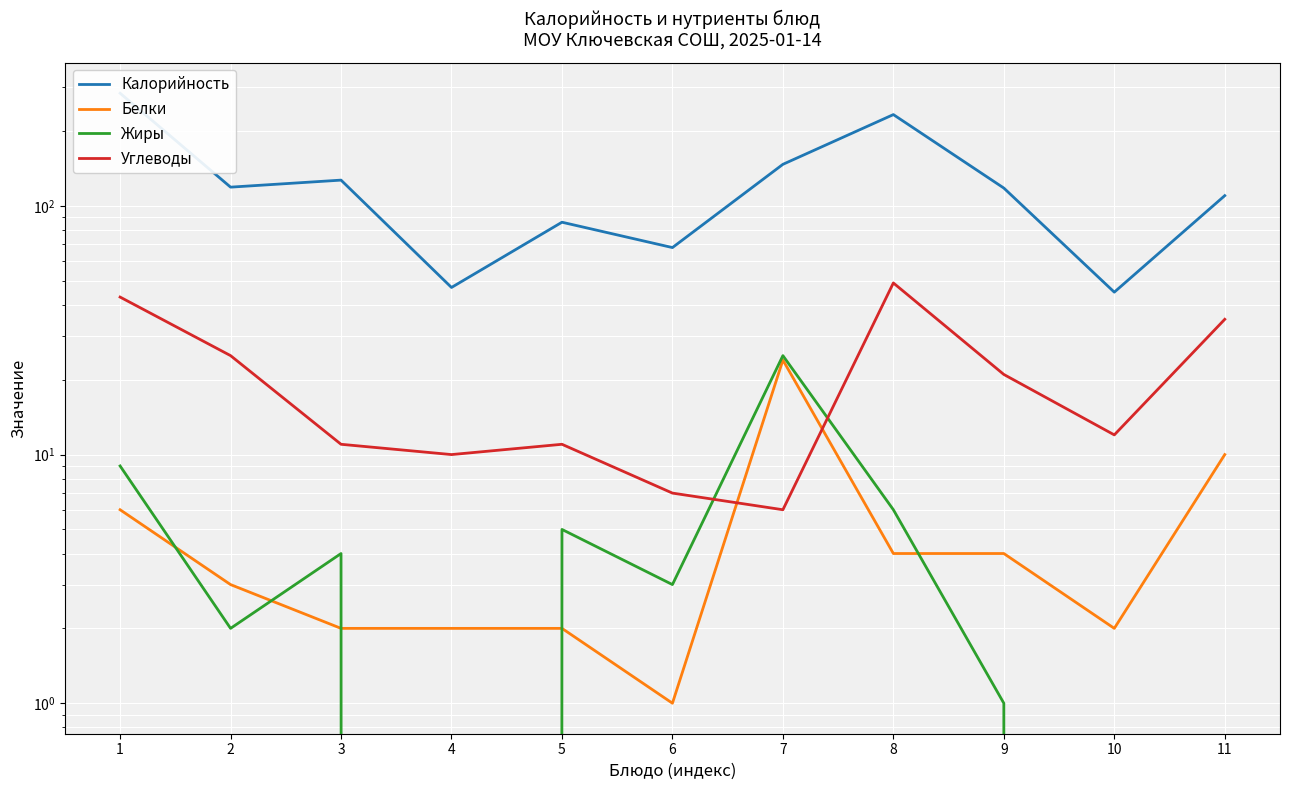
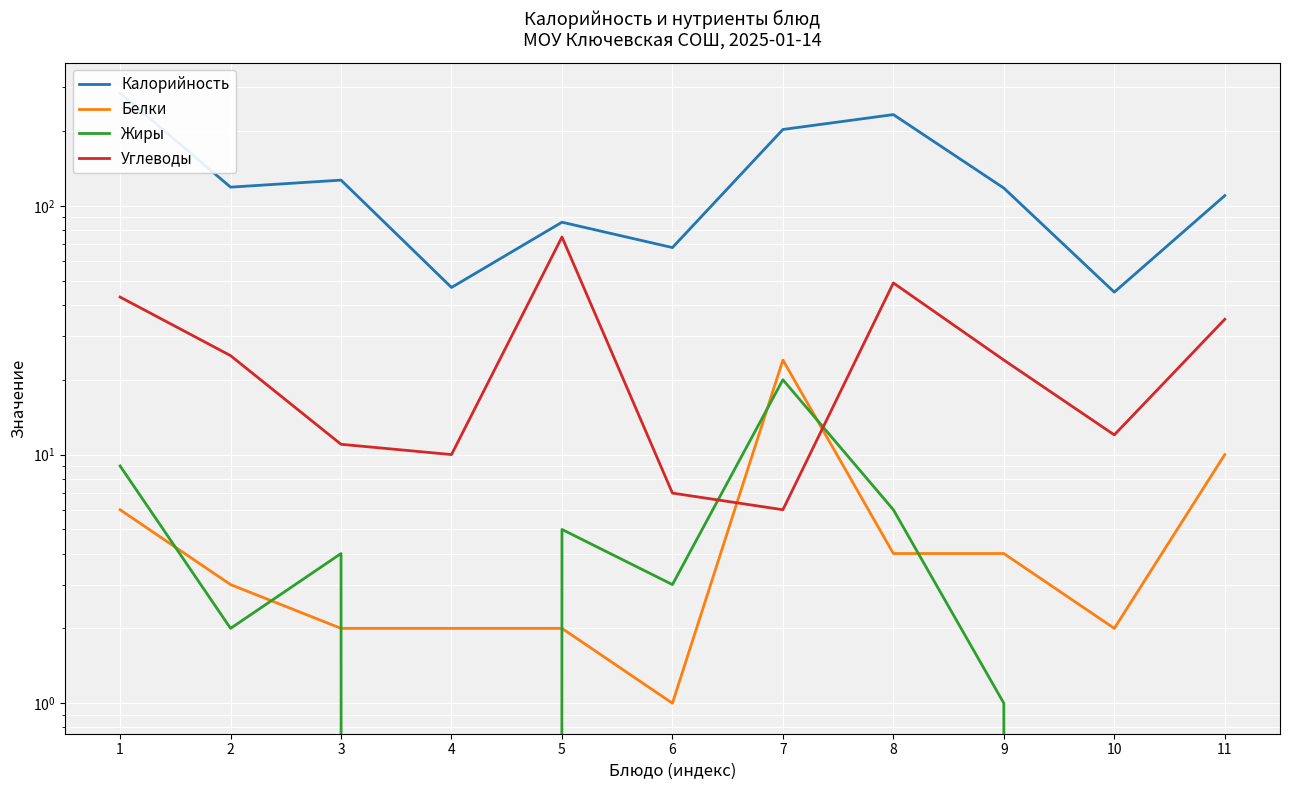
Углеводы, 5: 11 -> 75
Калорийность, 7: 150 -> 200
Жиры, 7: 25 -> 20
Углеводы, 9: 21 -> 24
